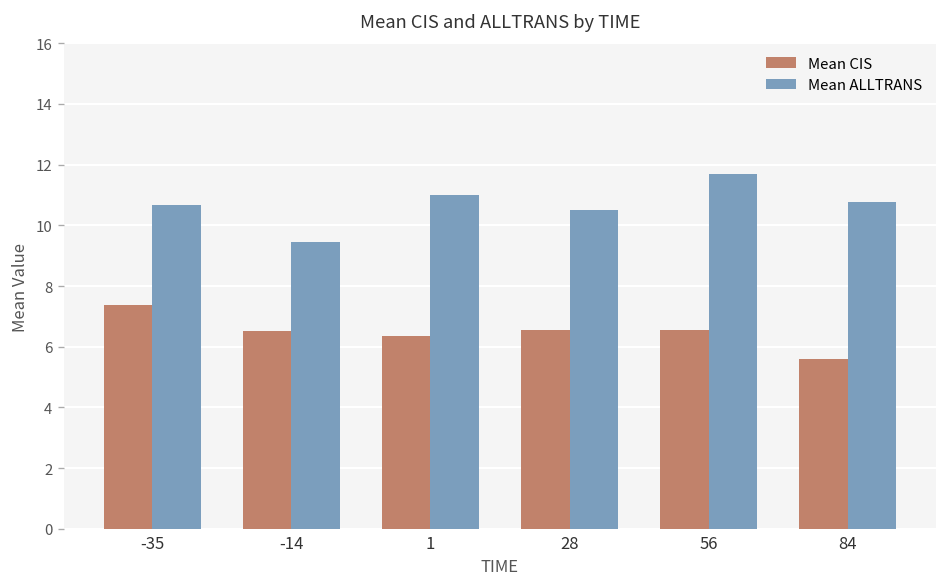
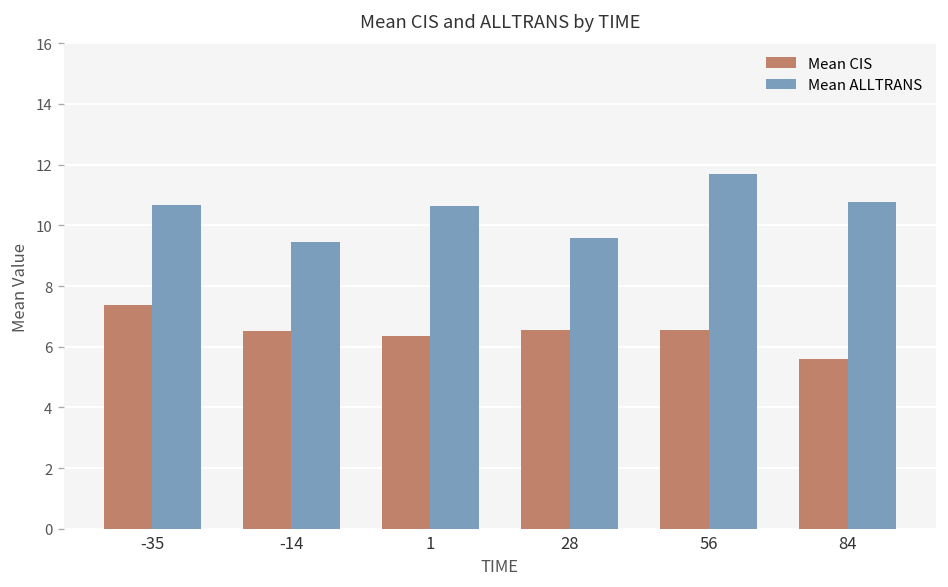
Mean ALLTRANS, 1: 11.0 -> 10.6
Mean ALLTRANS, 28: 10.5 -> 9.6
